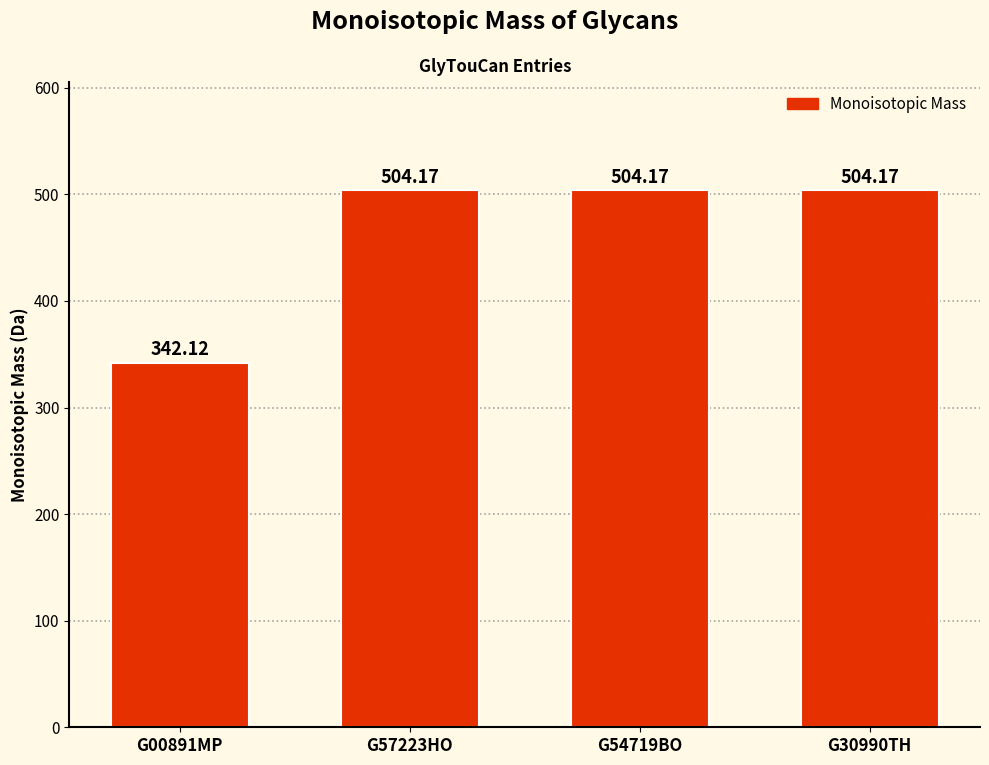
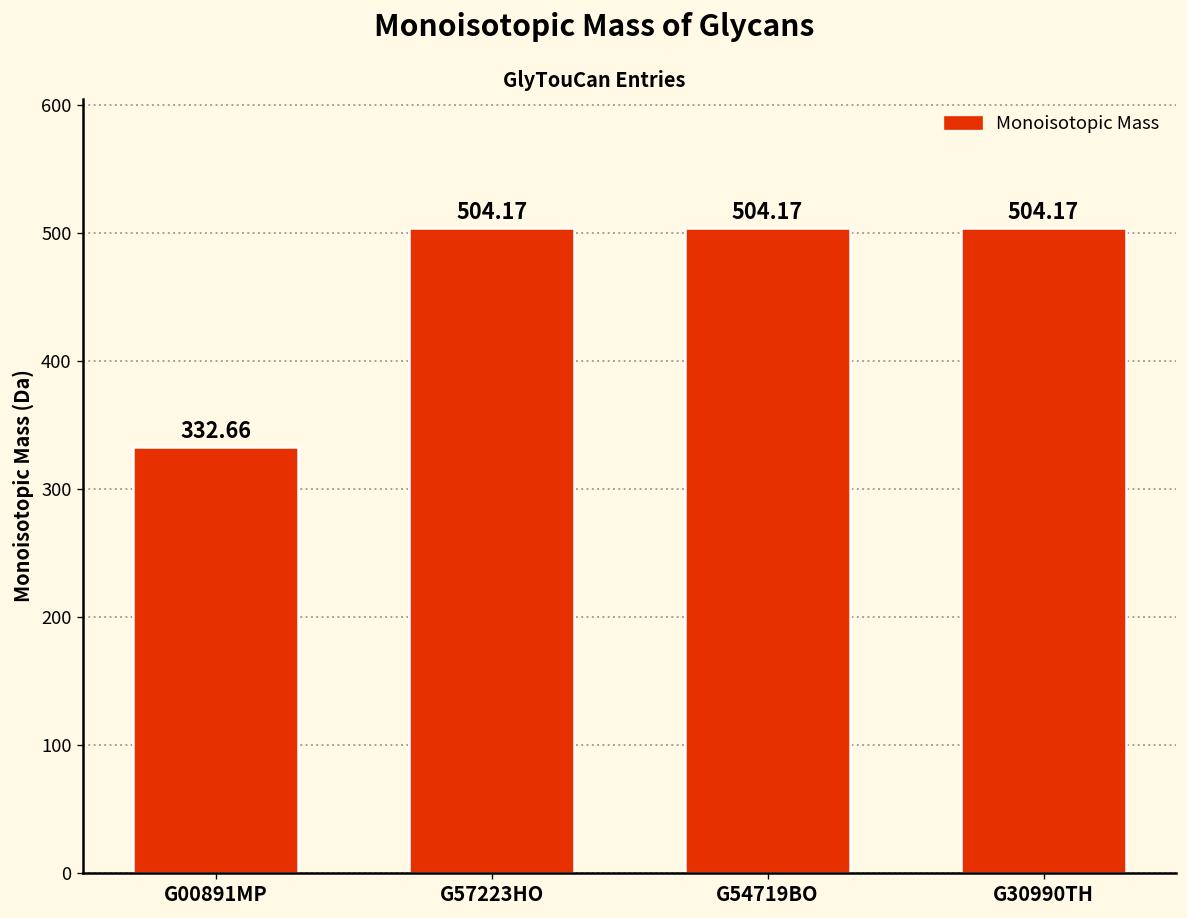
G00891MP: 342.12 -> 332.66
